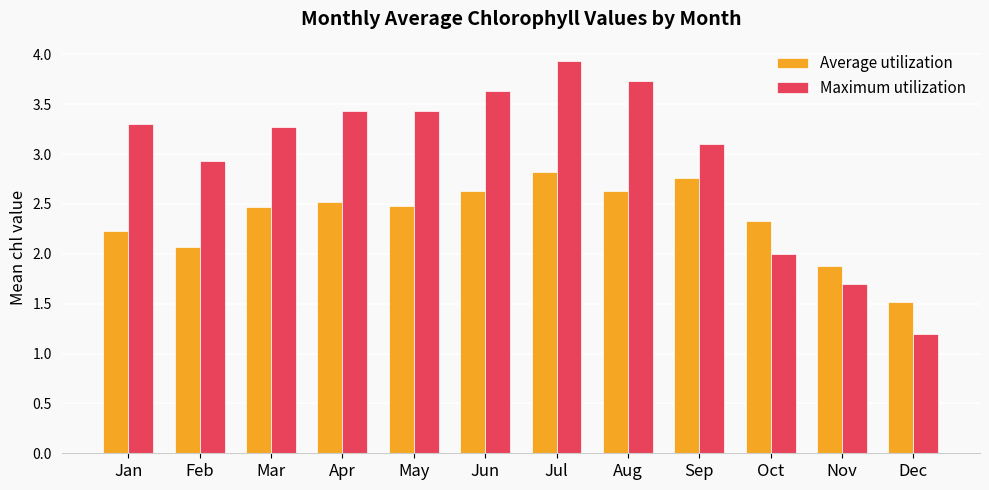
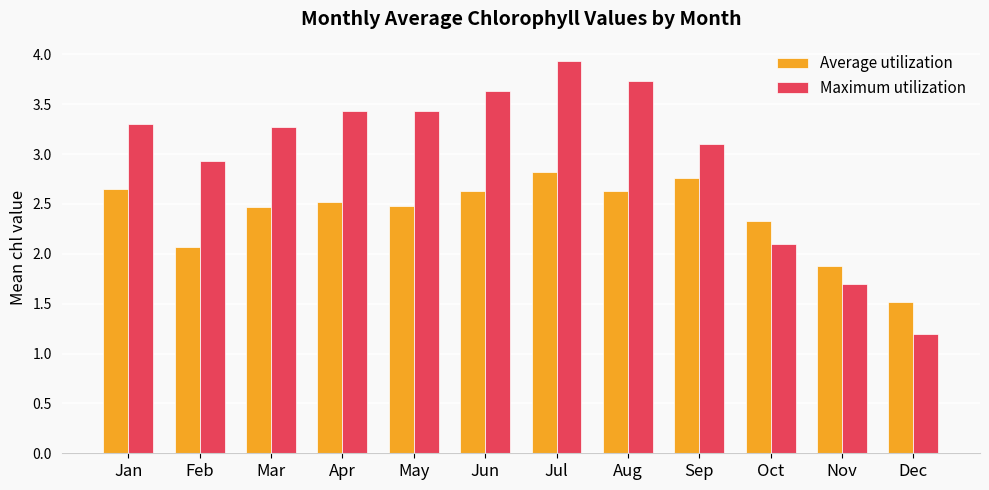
Average utilization, Jan: 2.2 -> 2.7
Maximum utilization, Oct: 2.0 -> 2.1
